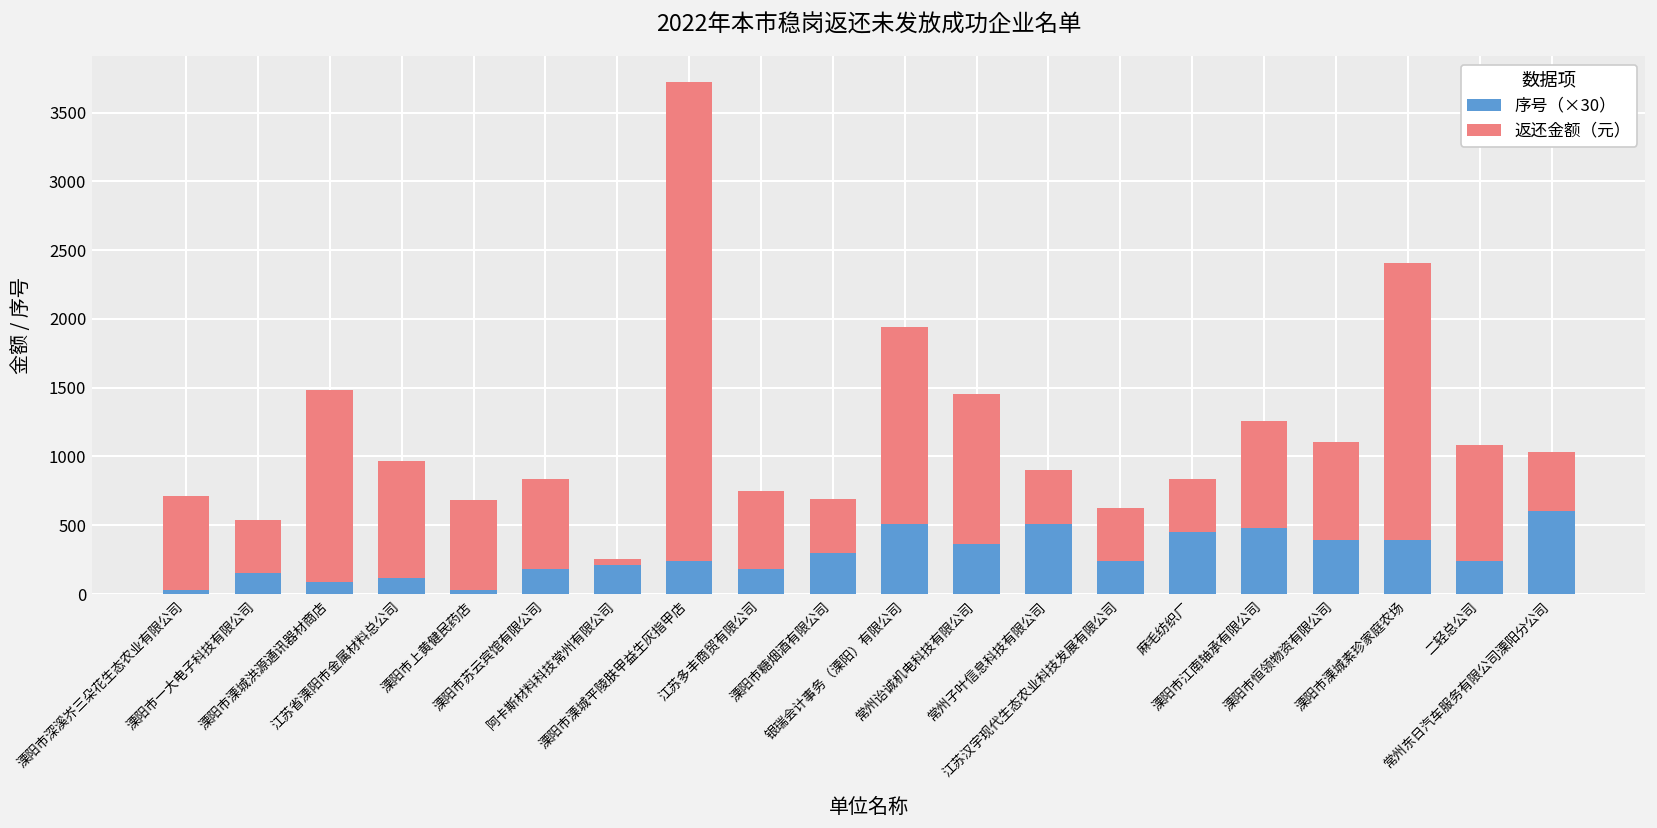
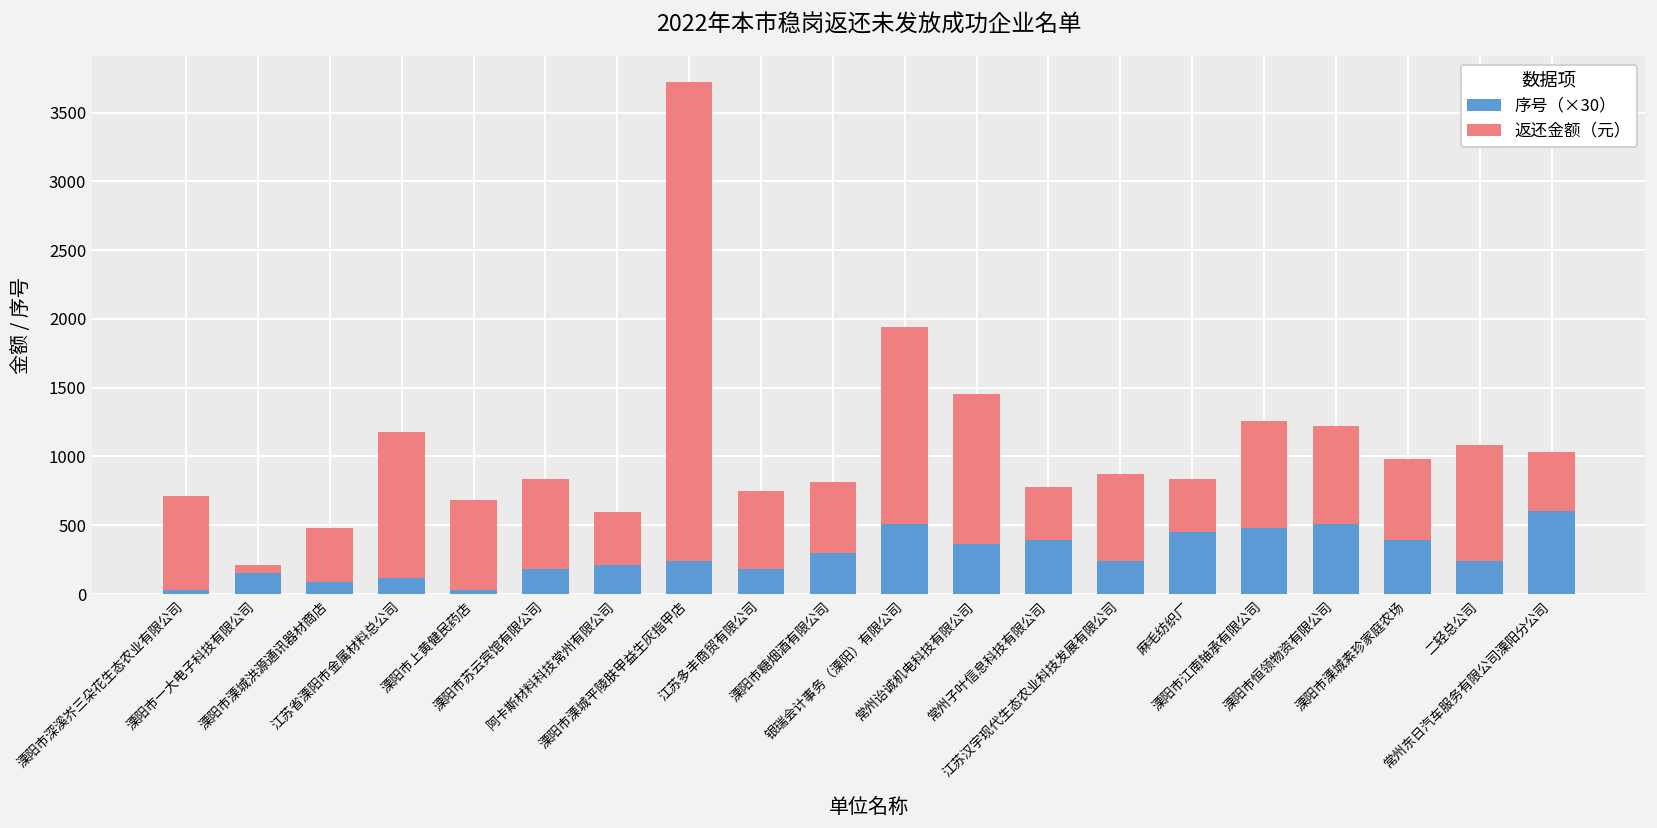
返还金额（元）, 溧阳市一大电子科技有限公司: 390 -> 60
返还金额（元）, 溧阳市溧城洪源通讯器材商店: 1390 -> 390
返还金额（元）, 江苏省溧阳市金属材料总公司: 850 -> 1060
返还金额（元）, 阿卡斯材料科技常州有限公司: 50 -> 390
返还金额（元）, 溧阳市糖烟酒有限公司: 390 -> 520
序号（×30）, 常州子叶信息科技有限公司: 510 -> 390
返还金额（元）, 江苏汉宇现代生态农业科技发展有限公司: 390 -> 630
序号（×30）, 溧阳市恒领物资有限公司: 390 -> 510
返还金额（元）, 溧阳市溧城素珍家庭农场: 2020 -> 590
